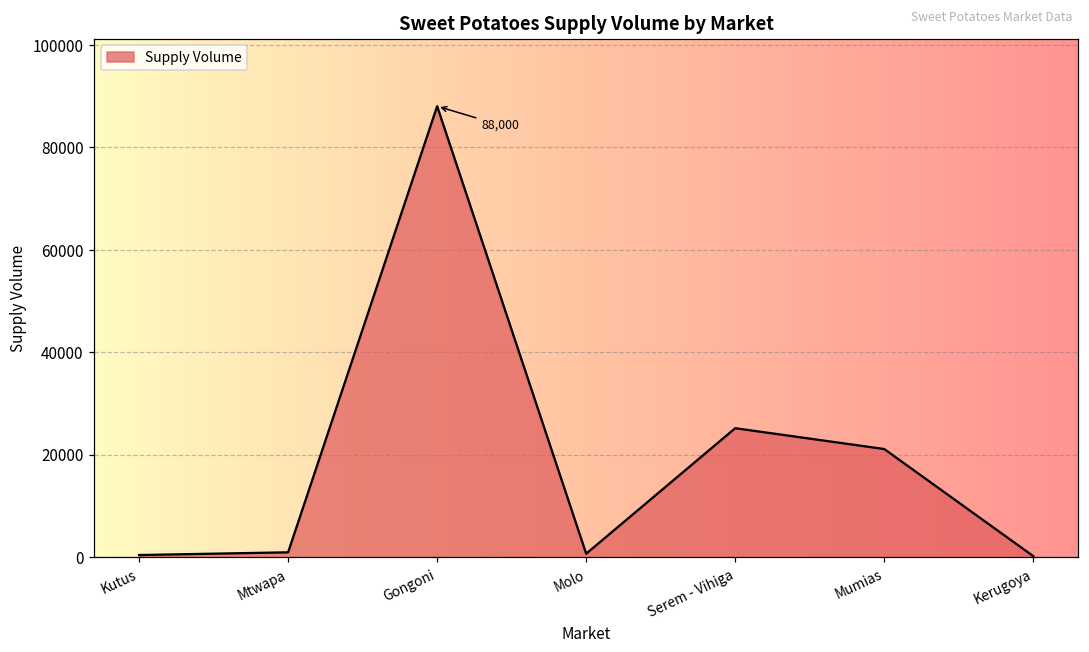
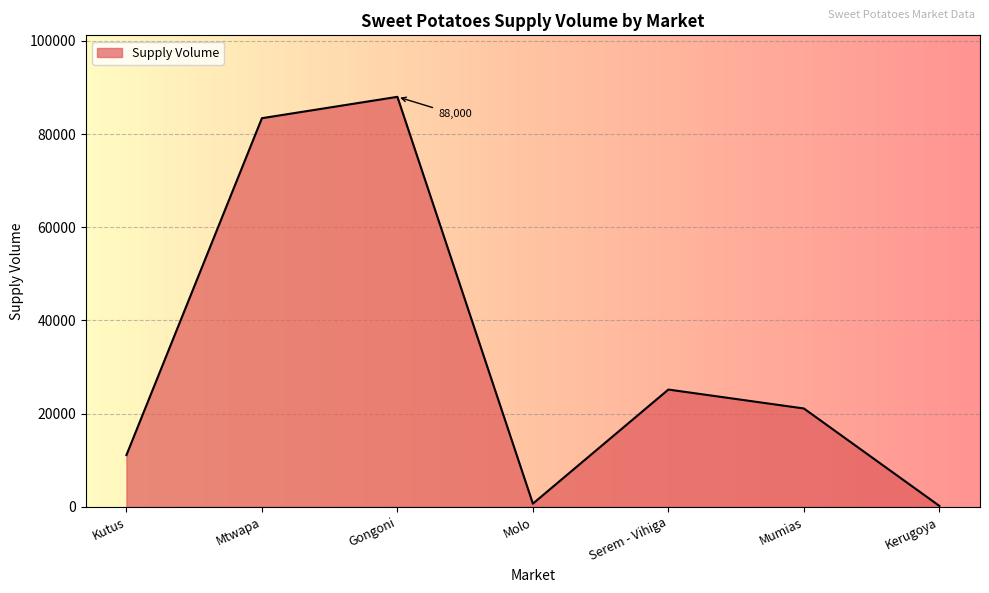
Kutus: 0 -> 11000
Mtwapa: 1000 -> 83000
